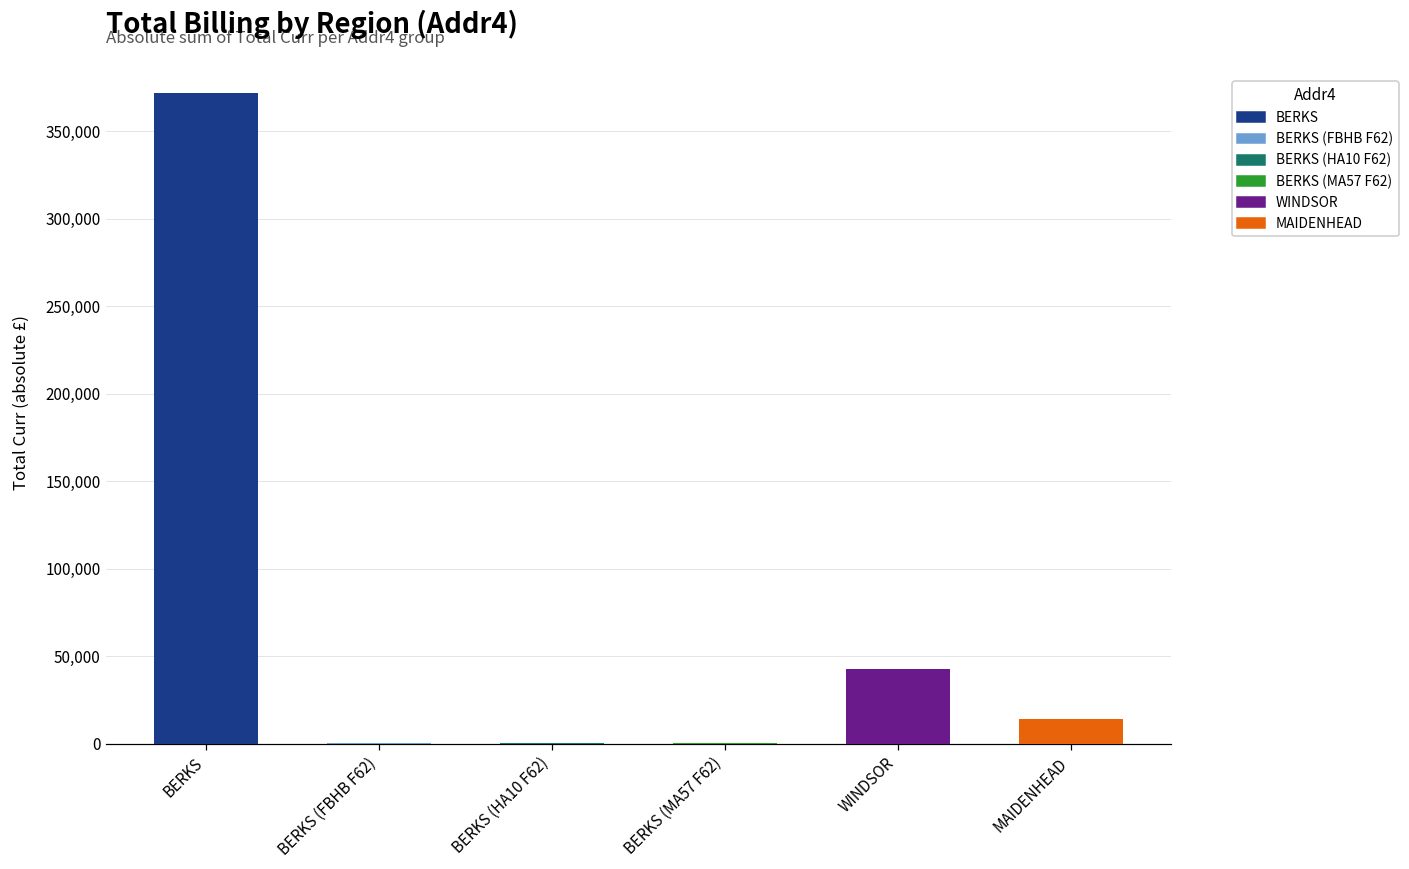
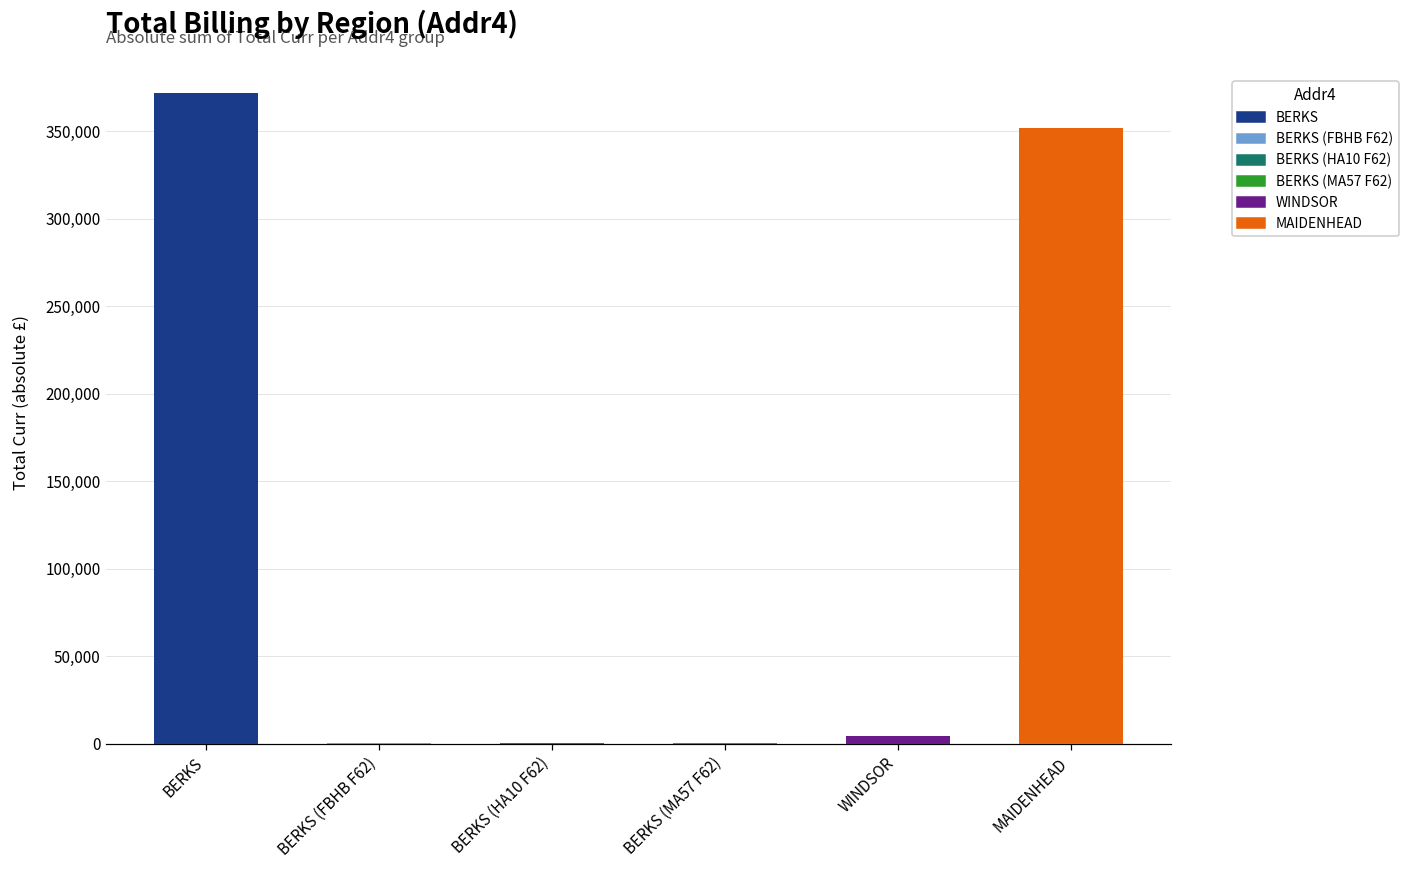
WINDSOR: 42,000 -> 4,000
MAIDENHEAD: 14,000 -> 352,000
